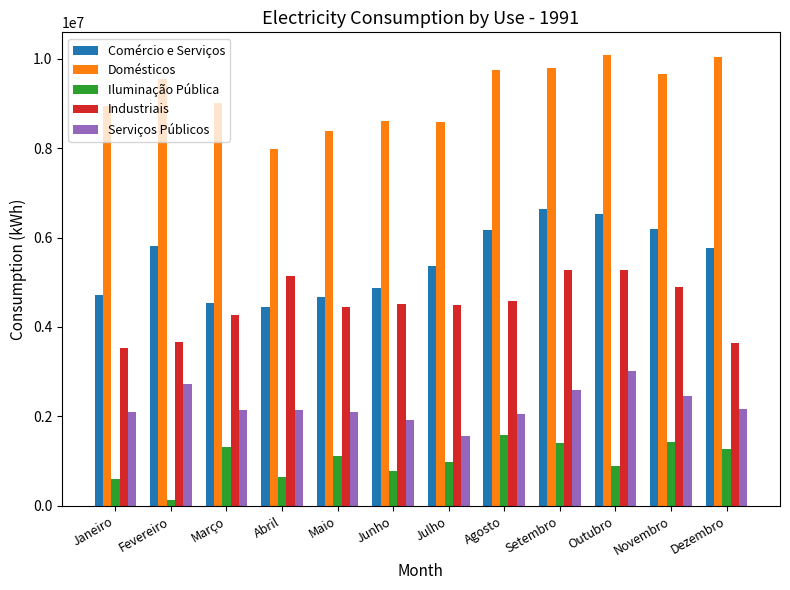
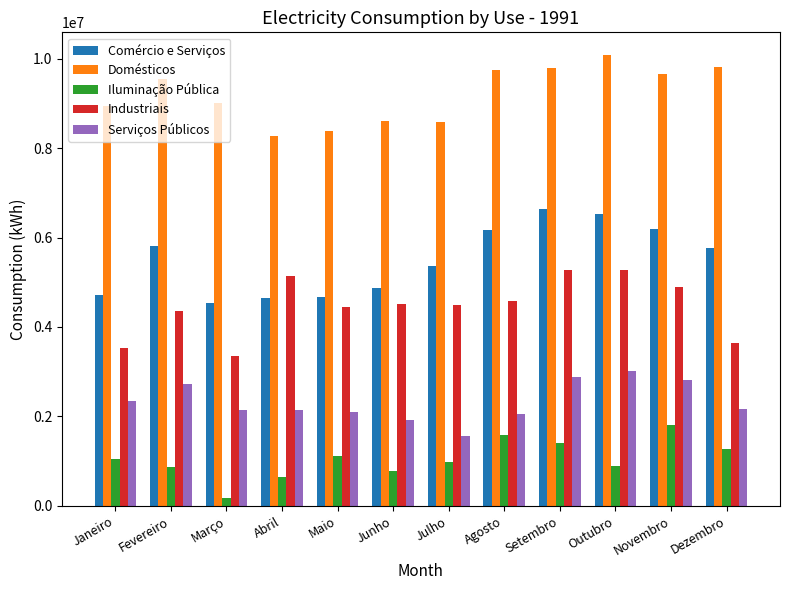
Iluminação Pública, Janeiro: 600000 -> 1000000
Serviços Públicos, Janeiro: 2100000 -> 2300000
Iluminação Pública, Fevereiro: 100000 -> 900000
Industriais, Fevereiro: 3700000 -> 4400000
Iluminação Pública, Março: 1300000 -> 200000
Industriais, Março: 4300000 -> 3400000
Comércio e Serviços, Abril: 4400000 -> 4600000
Domésticos, Abril: 8000000 -> 8300000
Serviços Públicos, Setembro: 2600000 -> 2900000
Iluminação Pública, Novembro: 1400000 -> 1800000
Serviços Públicos, Novembro: 2400000 -> 2800000
Domésticos, Dezembro: 10000000 -> 9800000
